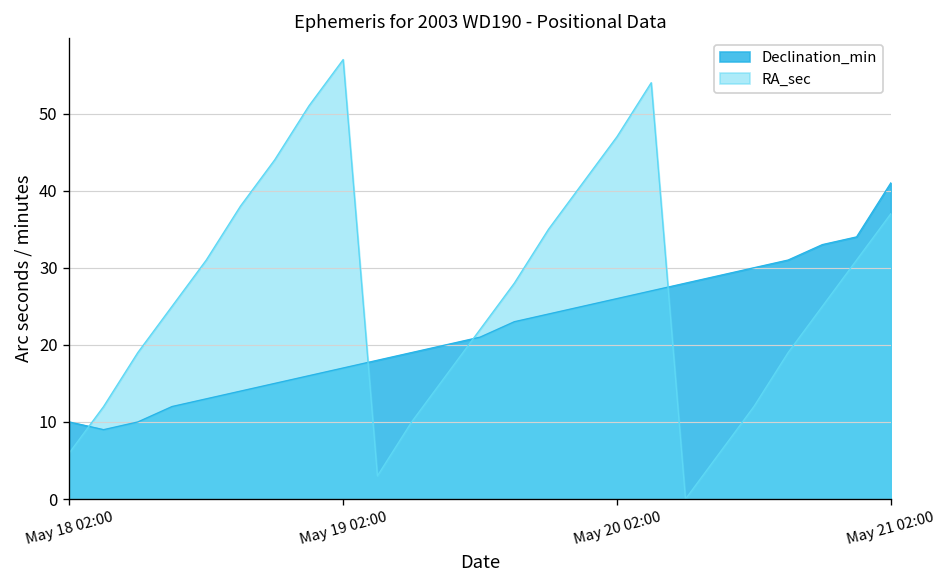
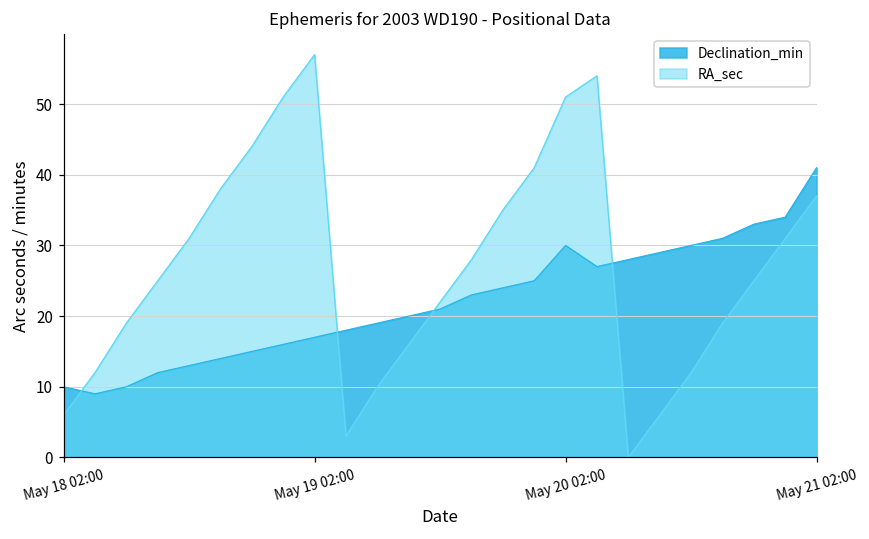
Declination_min, May 20 02:00: 26 -> 30
RA_sec, May 20 02:00: 47 -> 51
